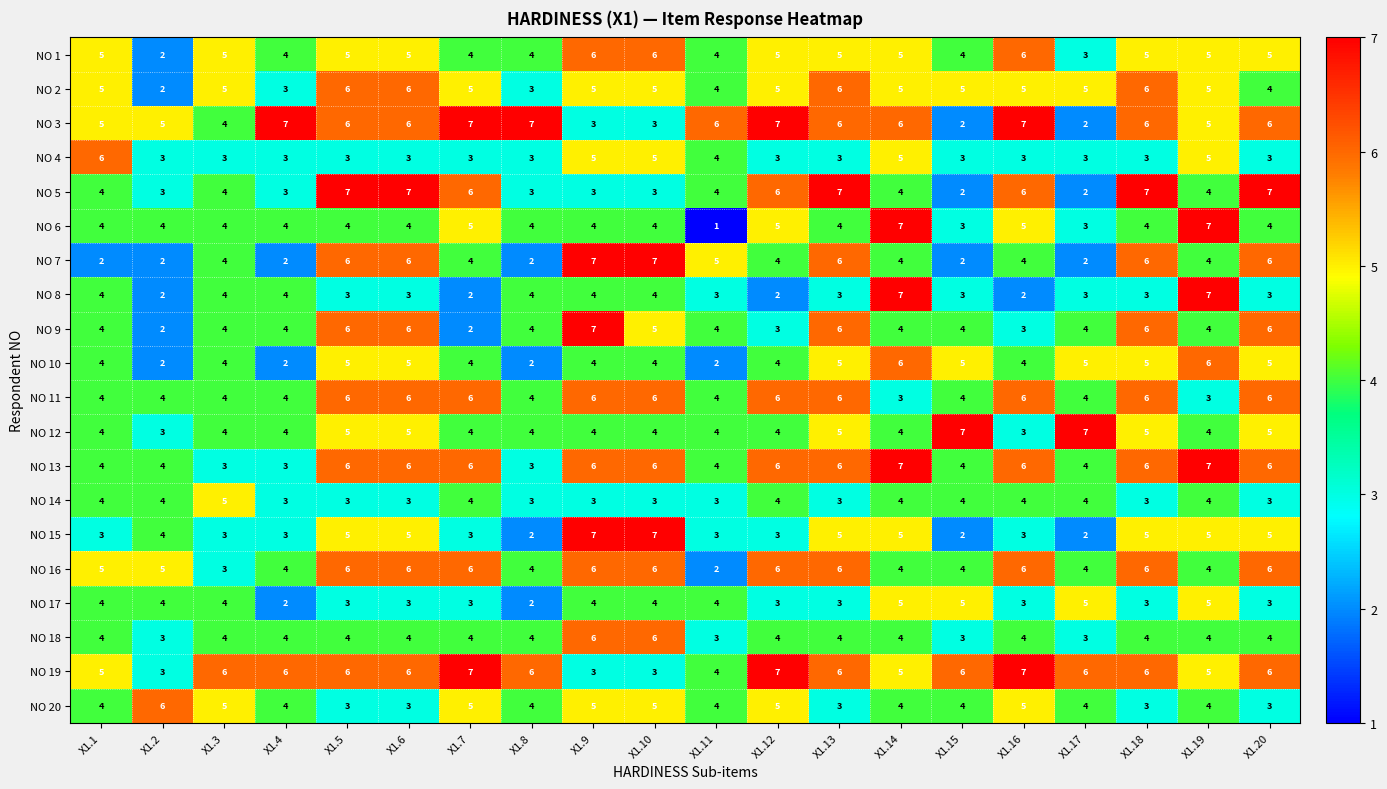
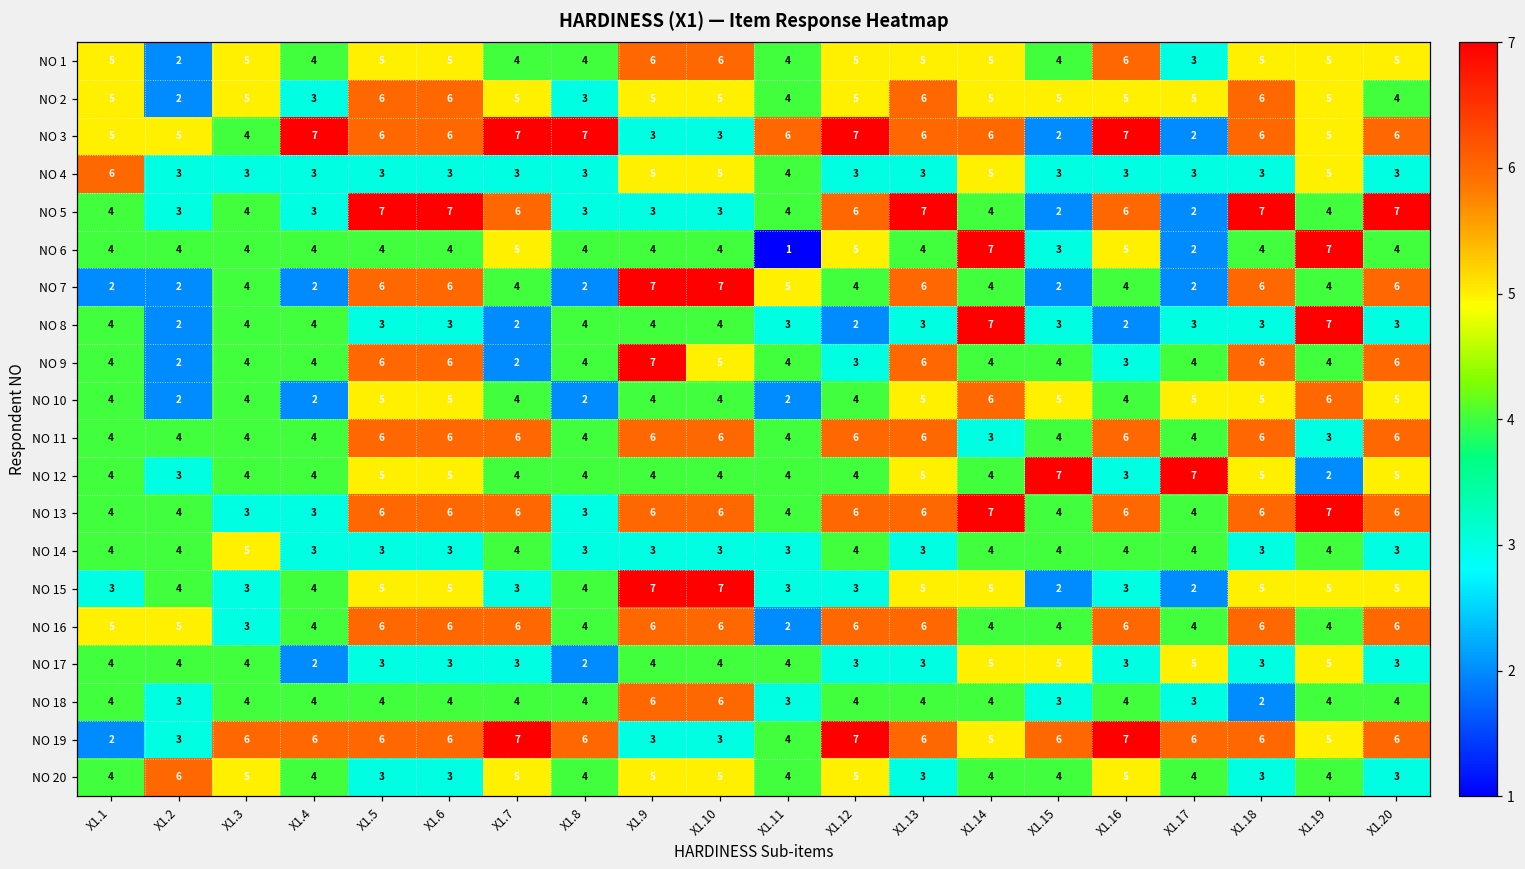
NO 6, X1.17: 3 -> 2
NO 12, X1.19: 4 -> 2
NO 15, X1.4: 3 -> 4
NO 15, X1.8: 2 -> 4
NO 18, X1.18: 4 -> 2
NO 19, X1.1: 5 -> 2
